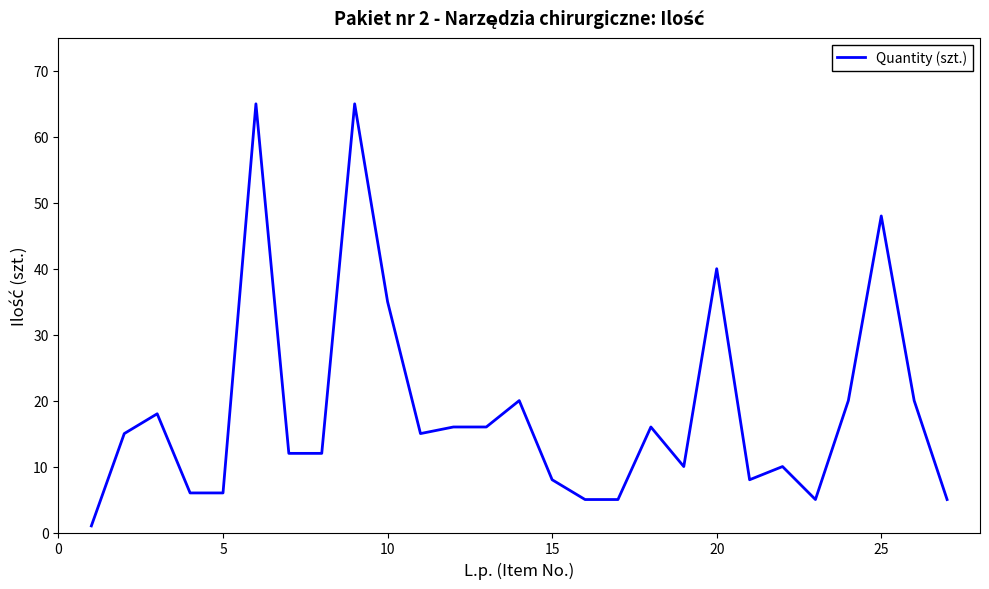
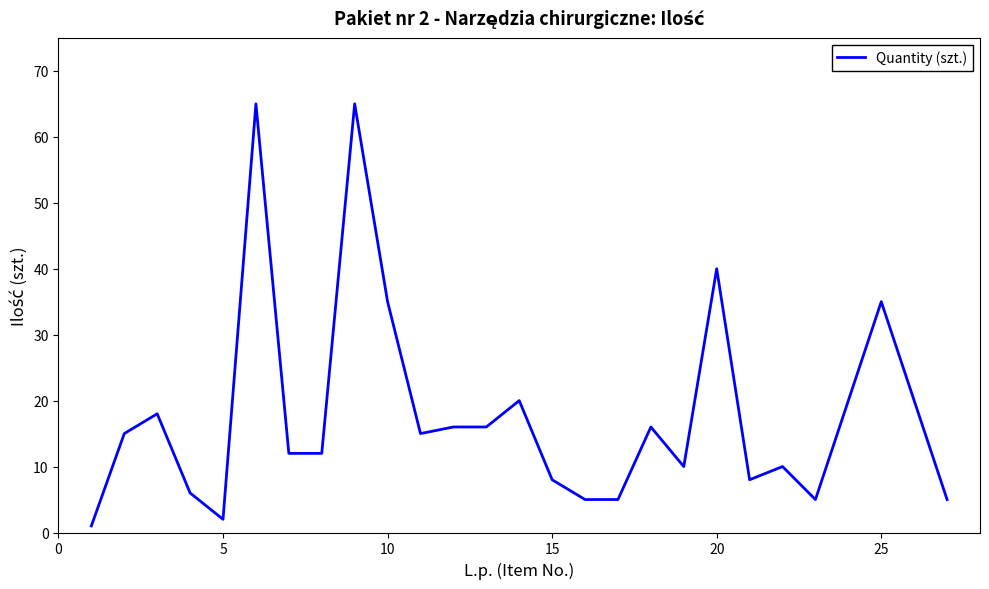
5: 6 -> 2
25: 48 -> 35
